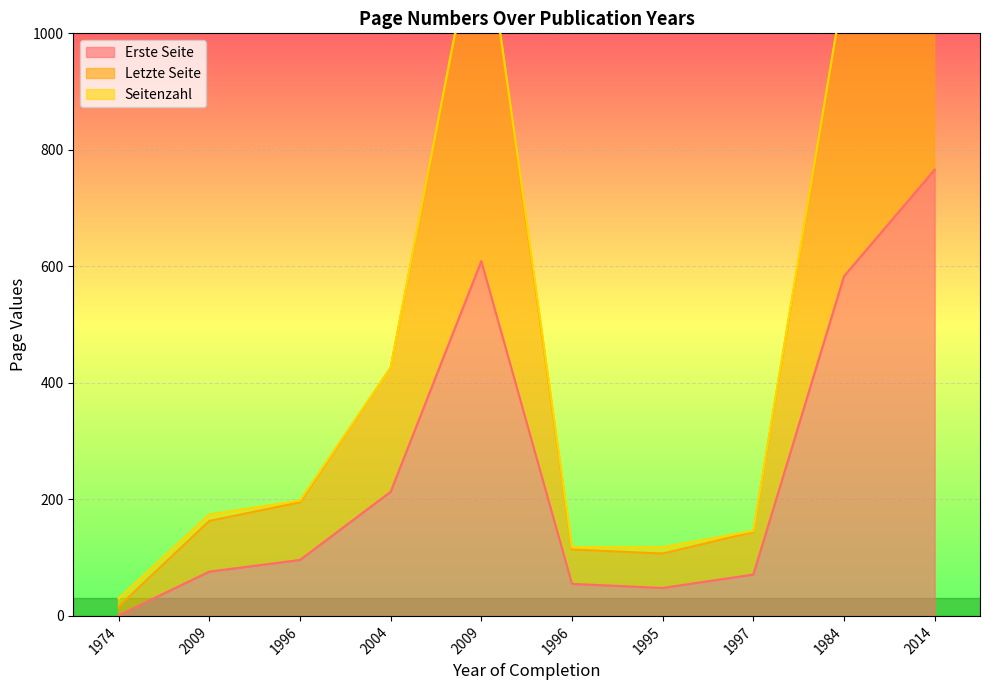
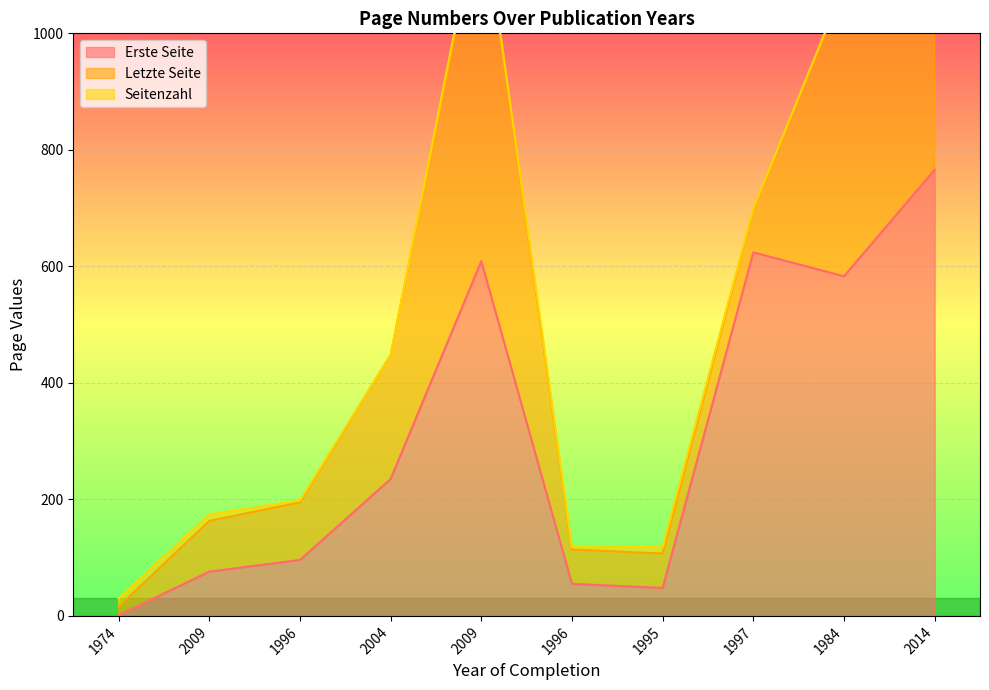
Erste Seite, 2004: 210 -> 240
Erste Seite, 1997: 70 -> 620
